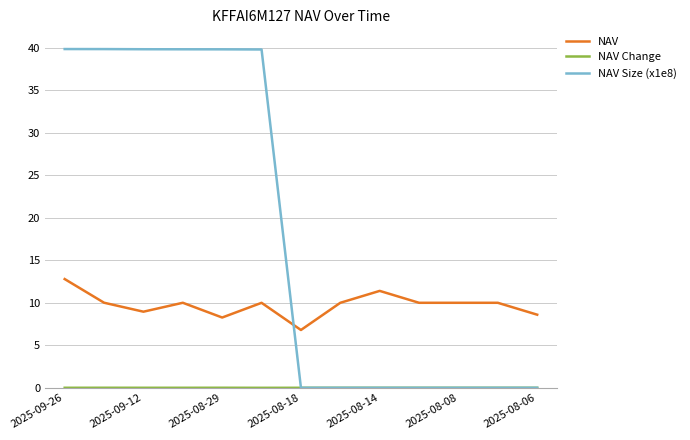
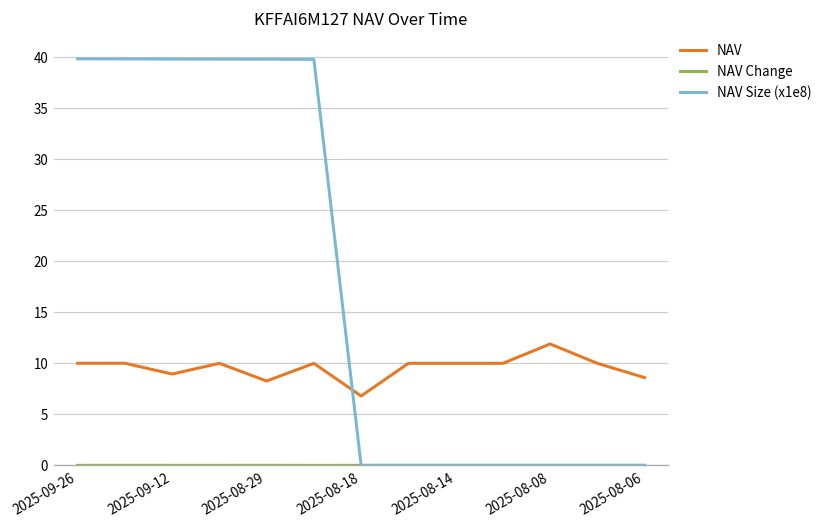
NAV, 2025-09-26: 13 -> 10
NAV, 2025-08-14: 11 -> 10
NAV, 2025-08-08: 10 -> 12
